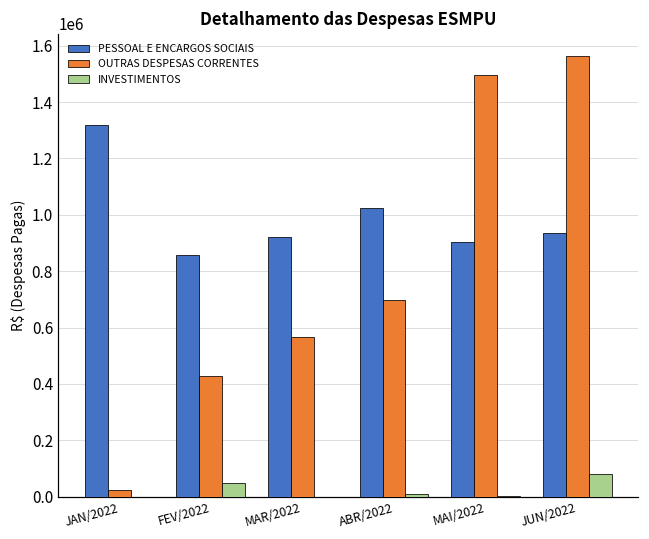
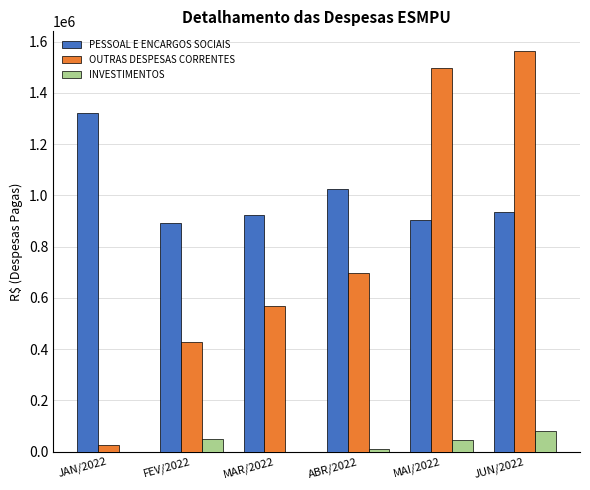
PESSOAL E ENCARGOS SOCIAIS, FEV/2022: 860000 -> 890000
INVESTIMENTOS, MAI/2022: 0 -> 40000
